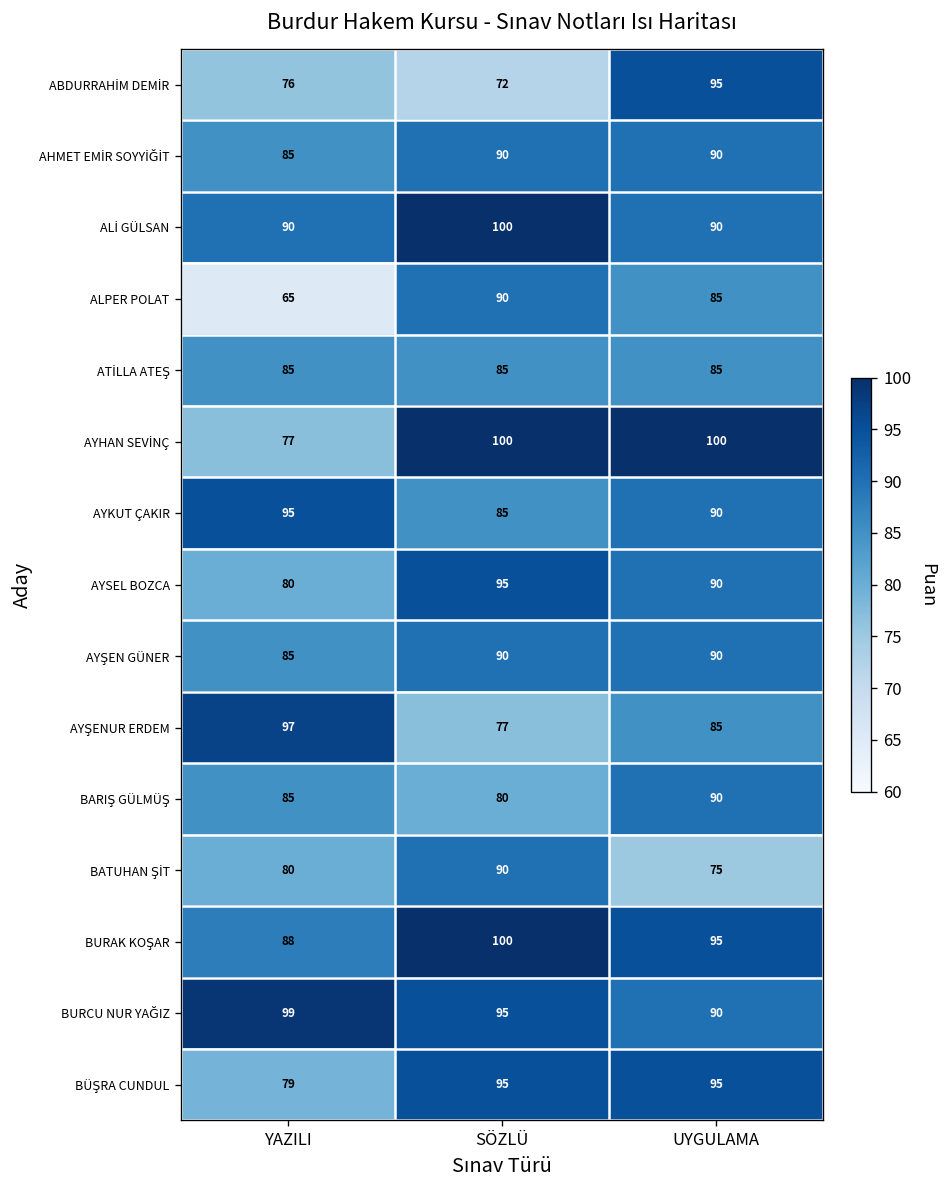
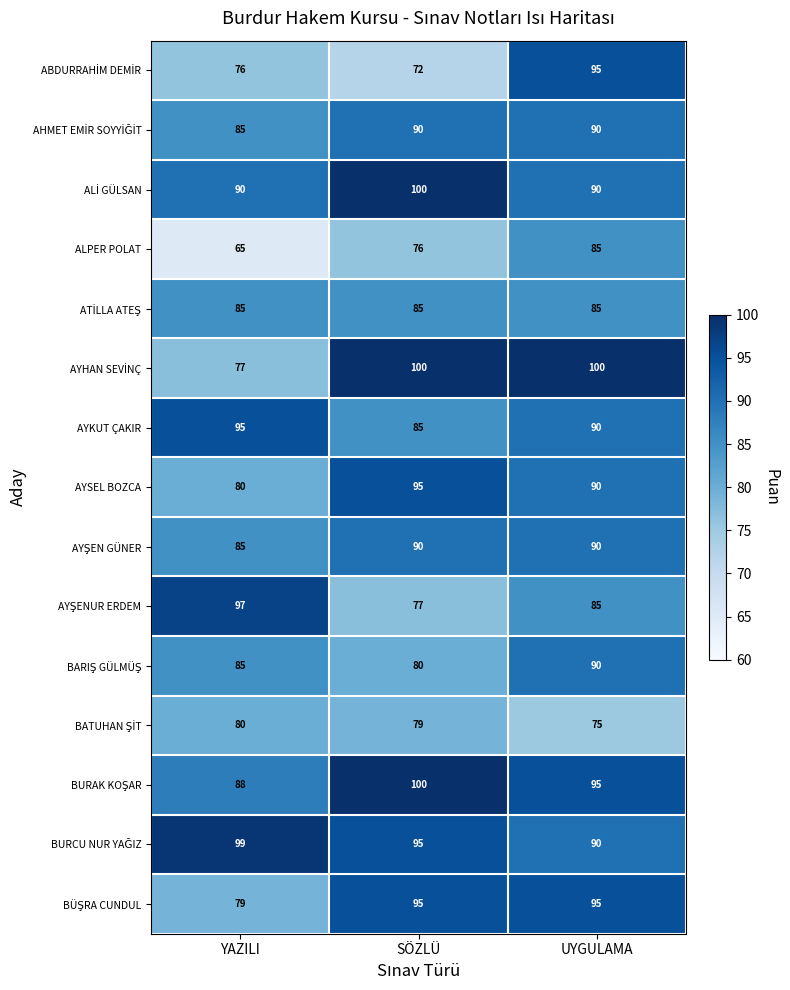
ALPER POLAT, SÖZLÜ: 90 -> 76
BATUHAN ŞİT, SÖZLÜ: 90 -> 79
